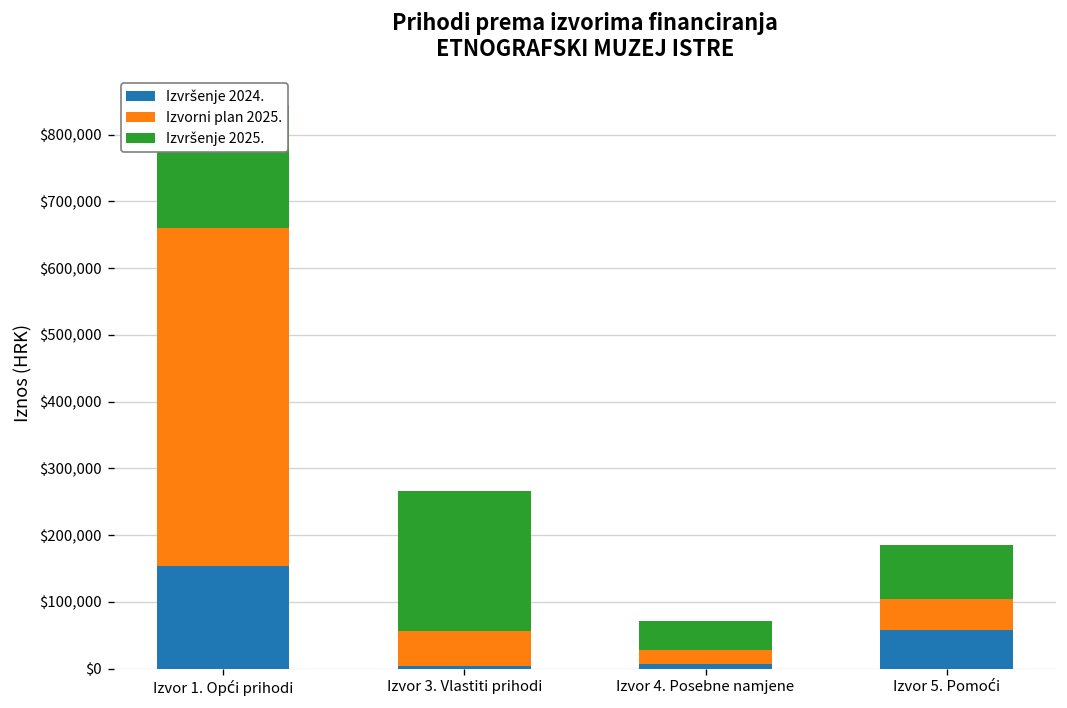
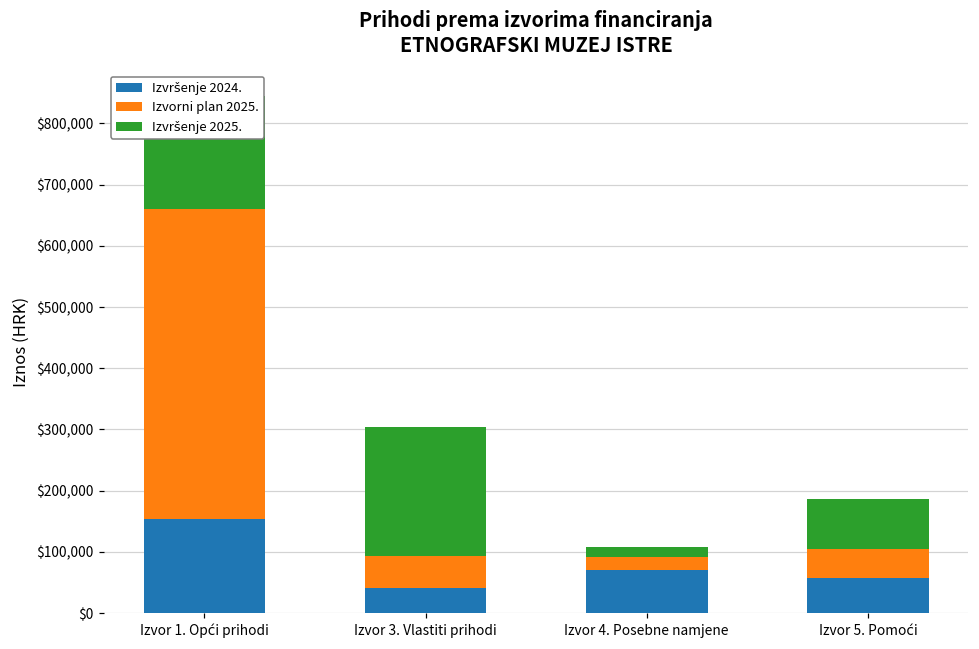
Izvršenje 2024., Izvor 3. Vlastiti prihodi: $0 -> $40,000
Izvršenje 2024., Izvor 4. Posebne namjene: $10,000 -> $70,000
Izvršenje 2025., Izvor 4. Posebne namjene: $40,000 -> $20,000
